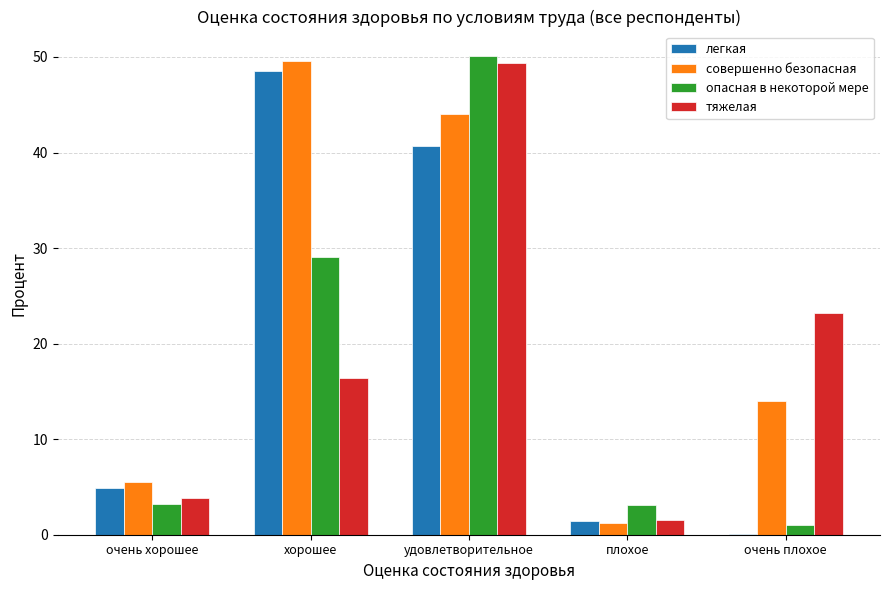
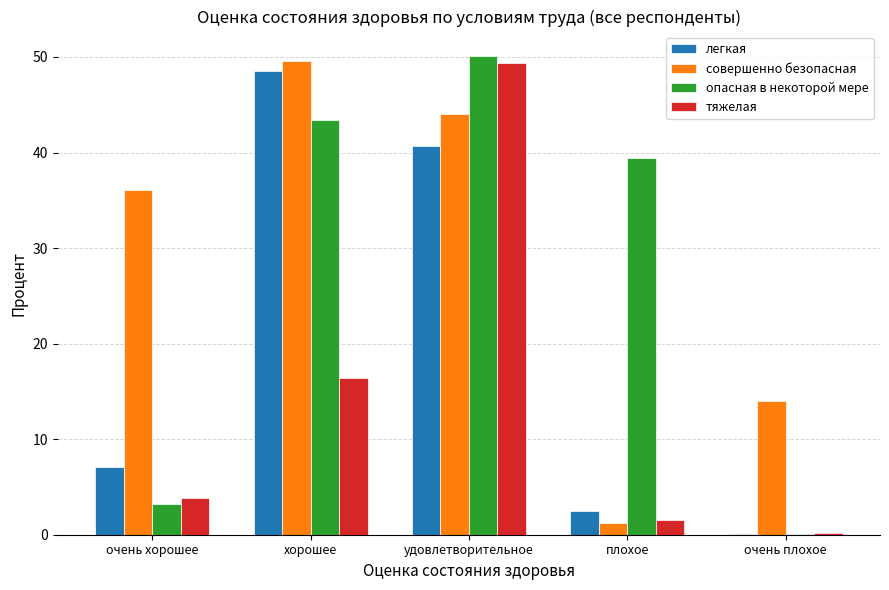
легкая, очень хорошее: 5 -> 7
совершенно безопасная, очень хорошее: 5 -> 36
опасная в некоторой мере, хорошее: 29 -> 43
легкая, плохое: 1 -> 3
опасная в некоторой мере, плохое: 3 -> 39
опасная в некоторой мере, очень плохое: 1 -> 0
тяжелая, очень плохое: 23 -> 0
